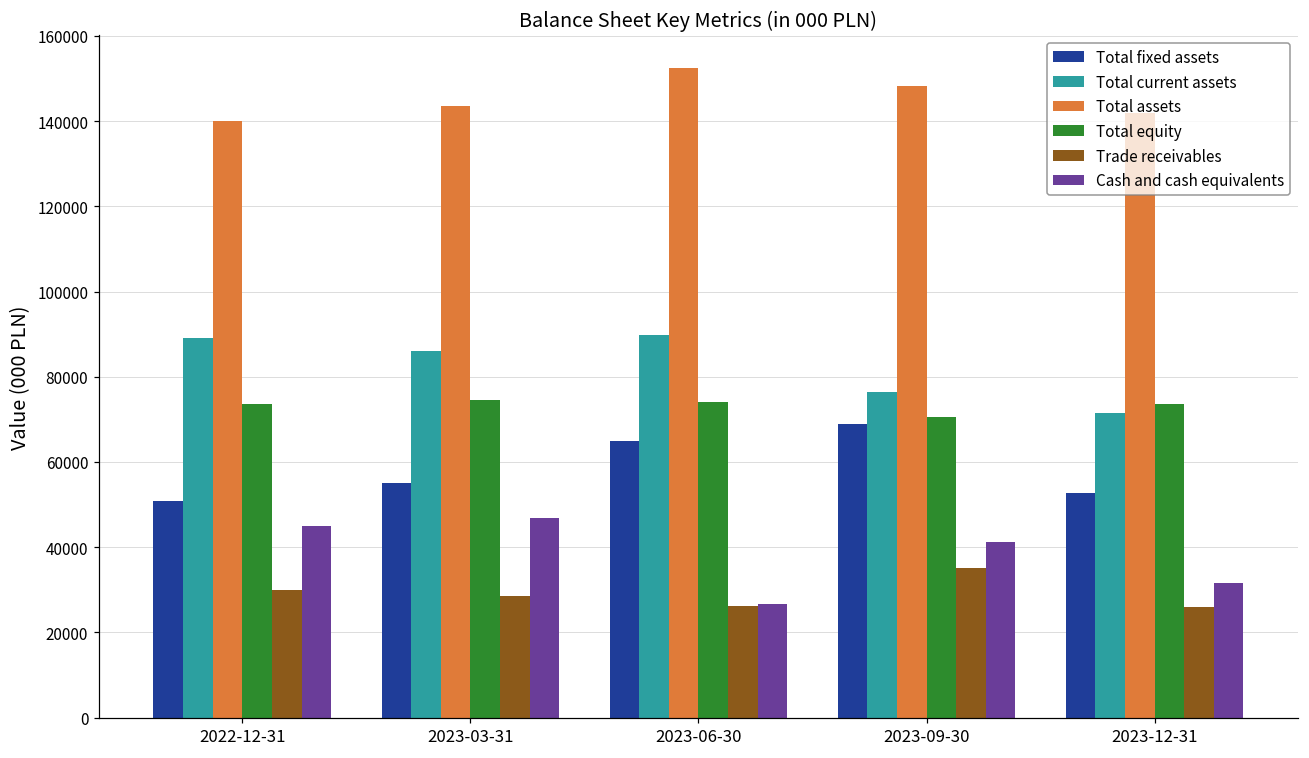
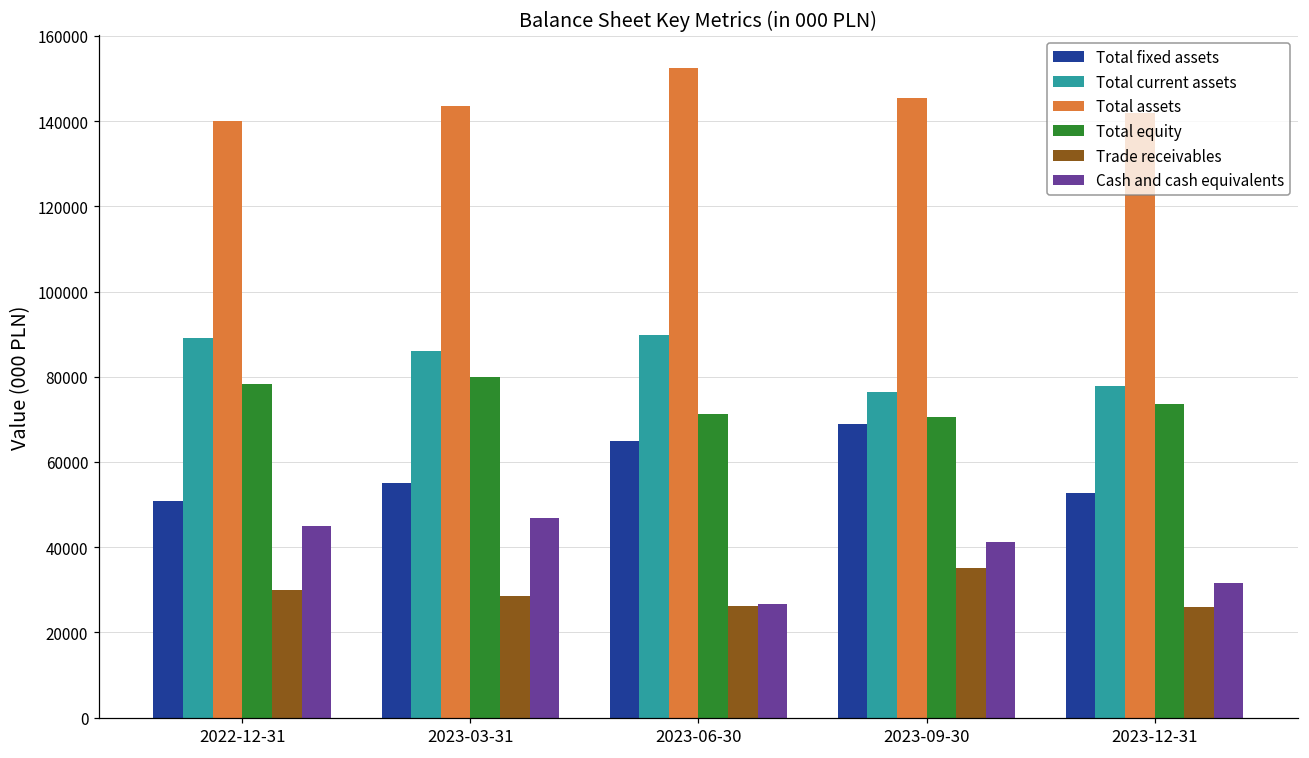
Total equity, 2022-12-31: 74000 -> 78000
Total equity, 2023-03-31: 74000 -> 80000
Total equity, 2023-06-30: 74000 -> 71000
Total assets, 2023-09-30: 148000 -> 145000
Total current assets, 2023-12-31: 72000 -> 78000
